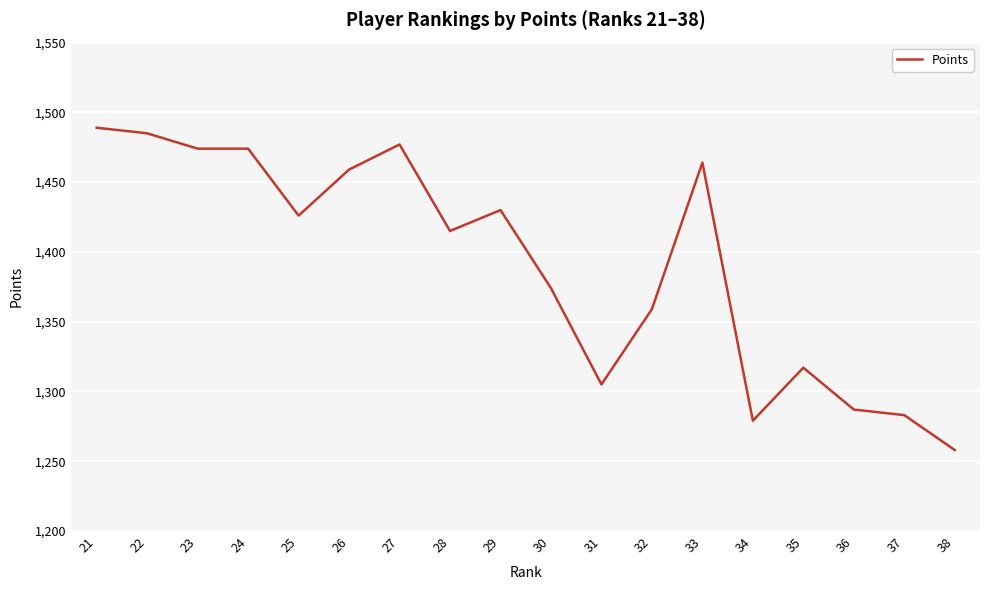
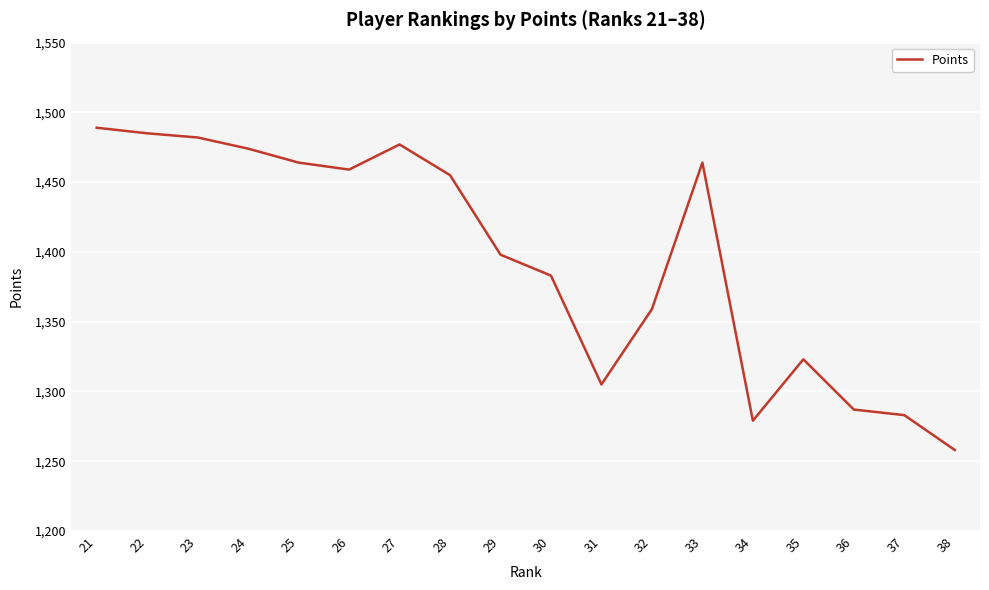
23: 1,474 -> 1,482
25: 1,426 -> 1,464
28: 1,415 -> 1,455
29: 1,430 -> 1,398
30: 1,374 -> 1,383
35: 1,317 -> 1,323
